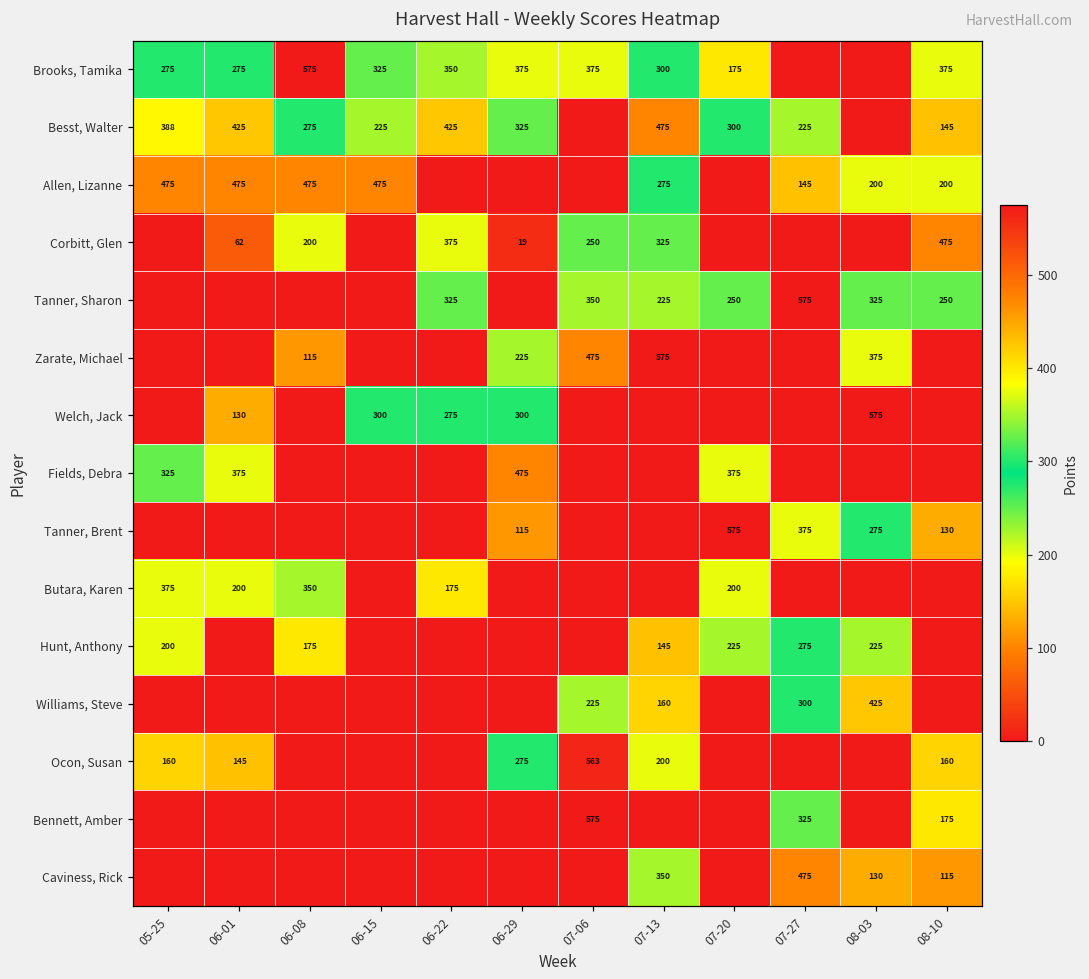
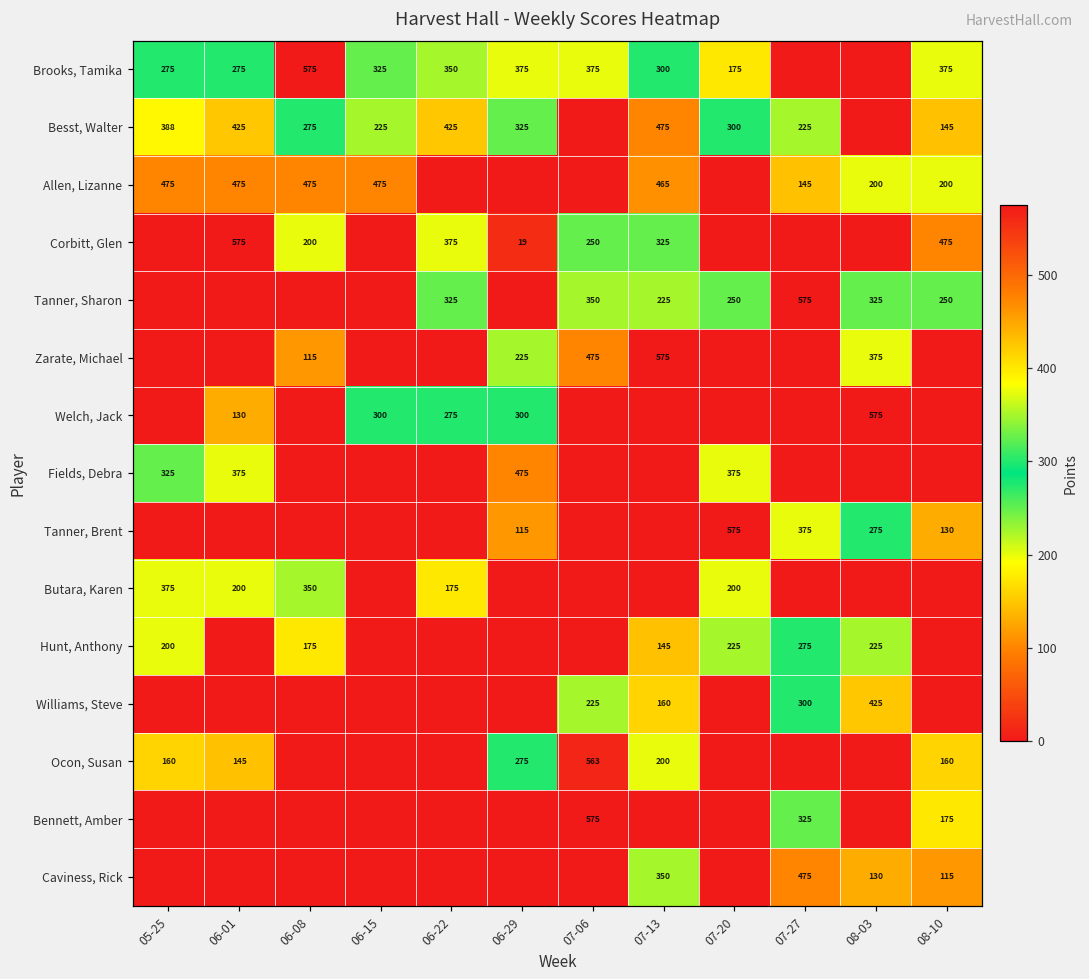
Allen, Lizanne, 07-13: 275 -> 465
Corbitt, Glen, 06-01: 62 -> 575
